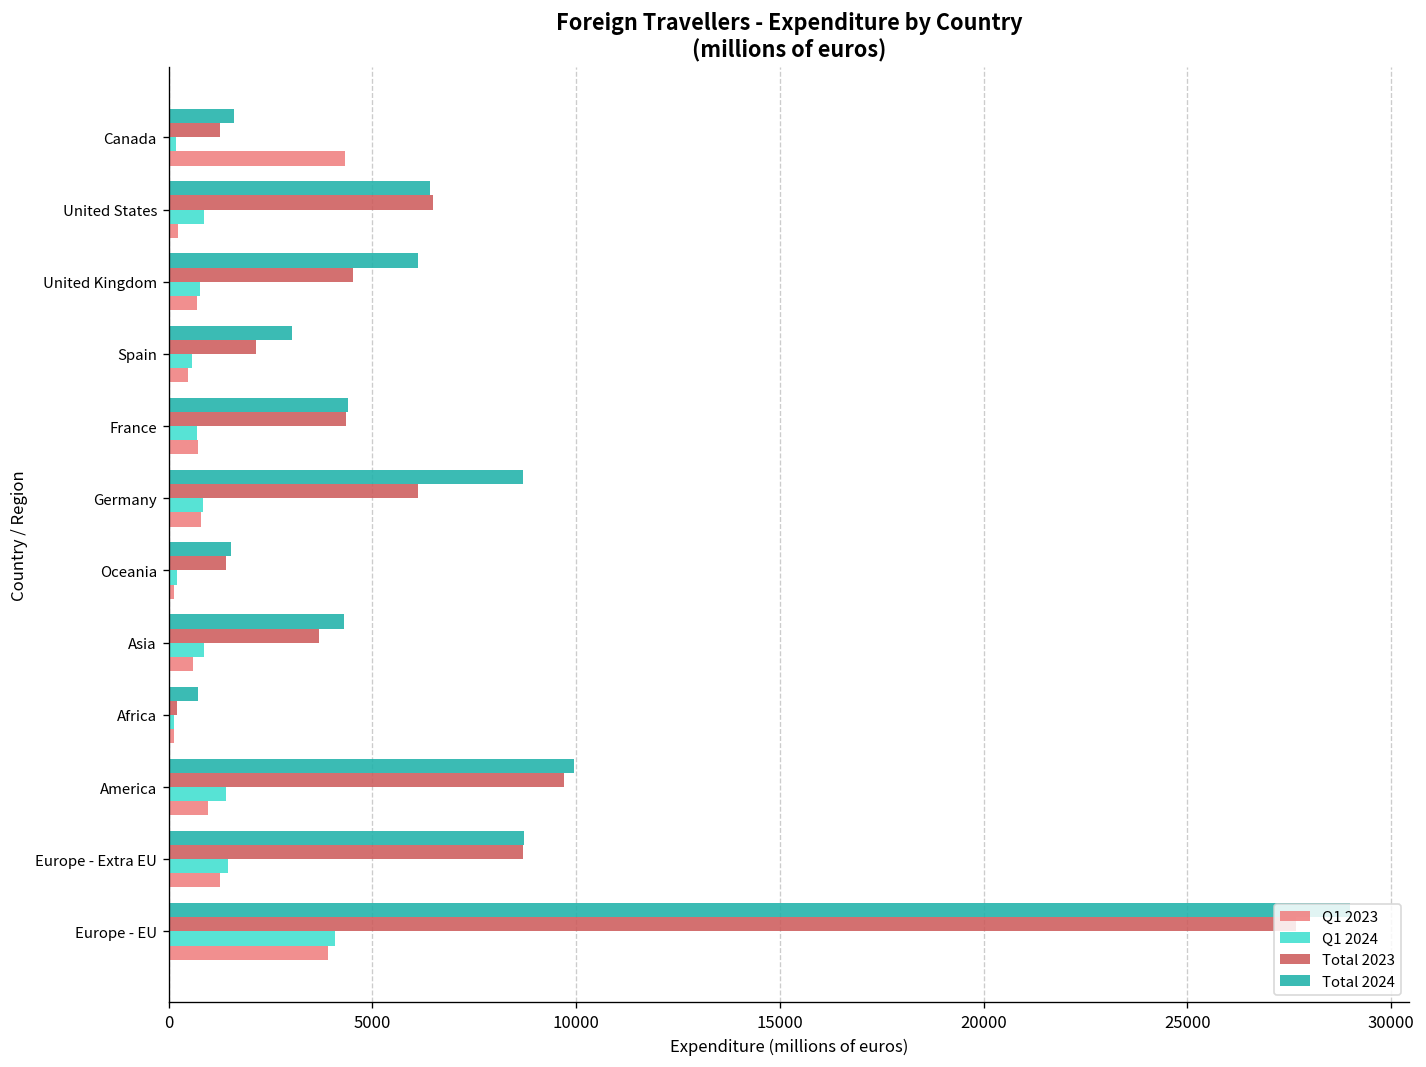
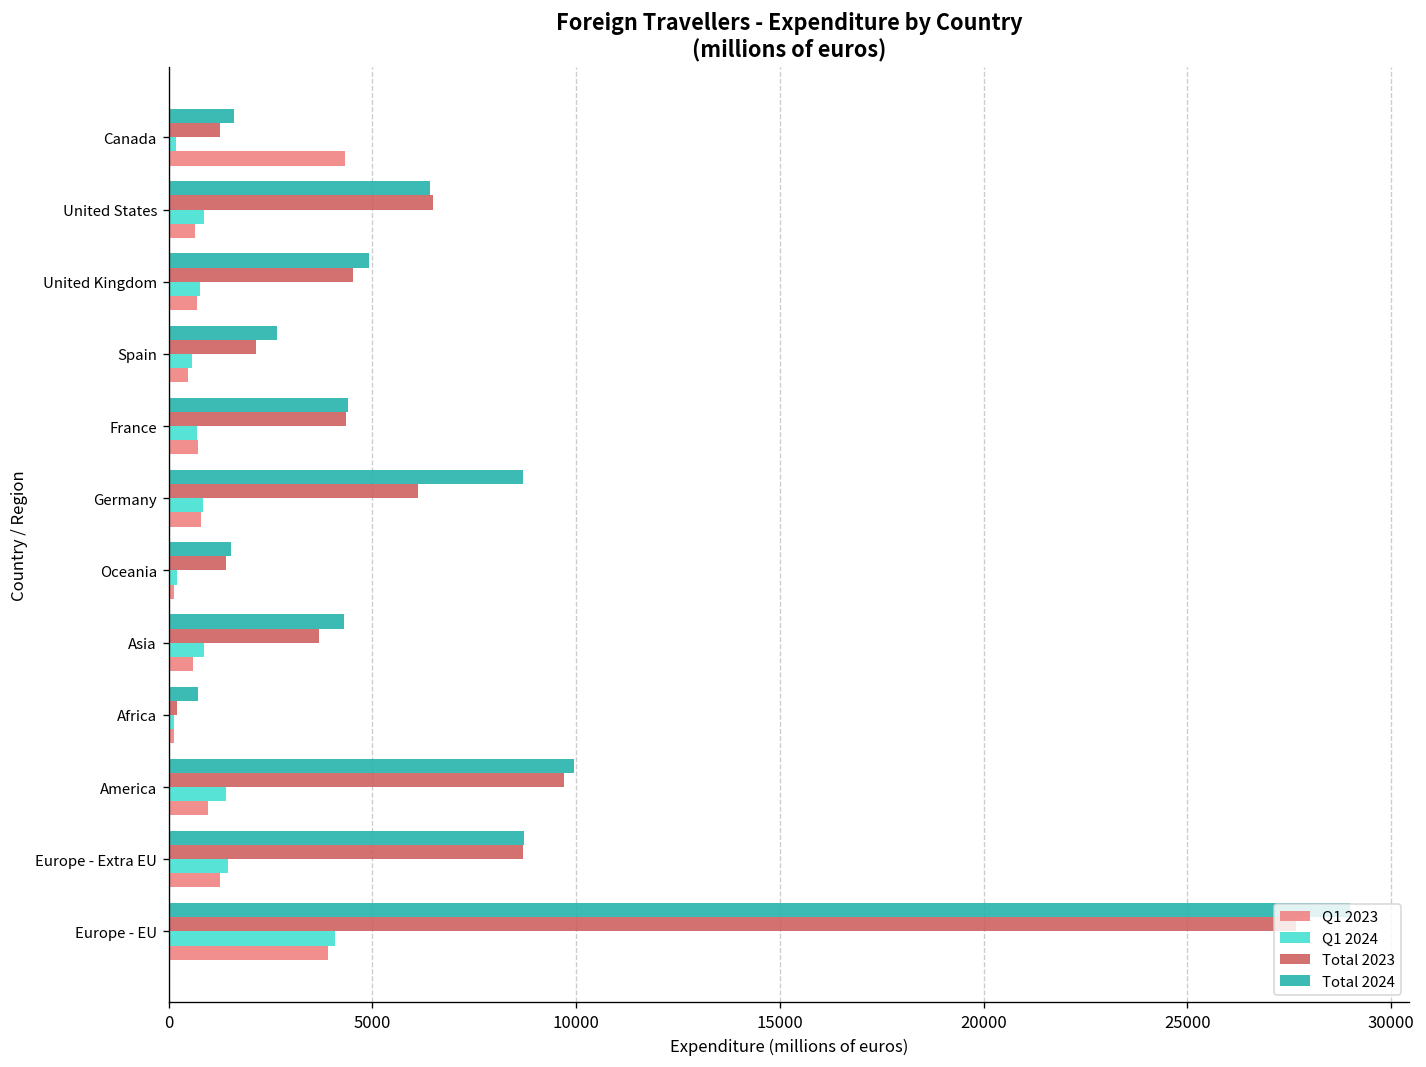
Q1 2023, United States: 200 -> 600
Total 2024, United Kingdom: 6100 -> 4900
Total 2024, Spain: 3000 -> 2700
